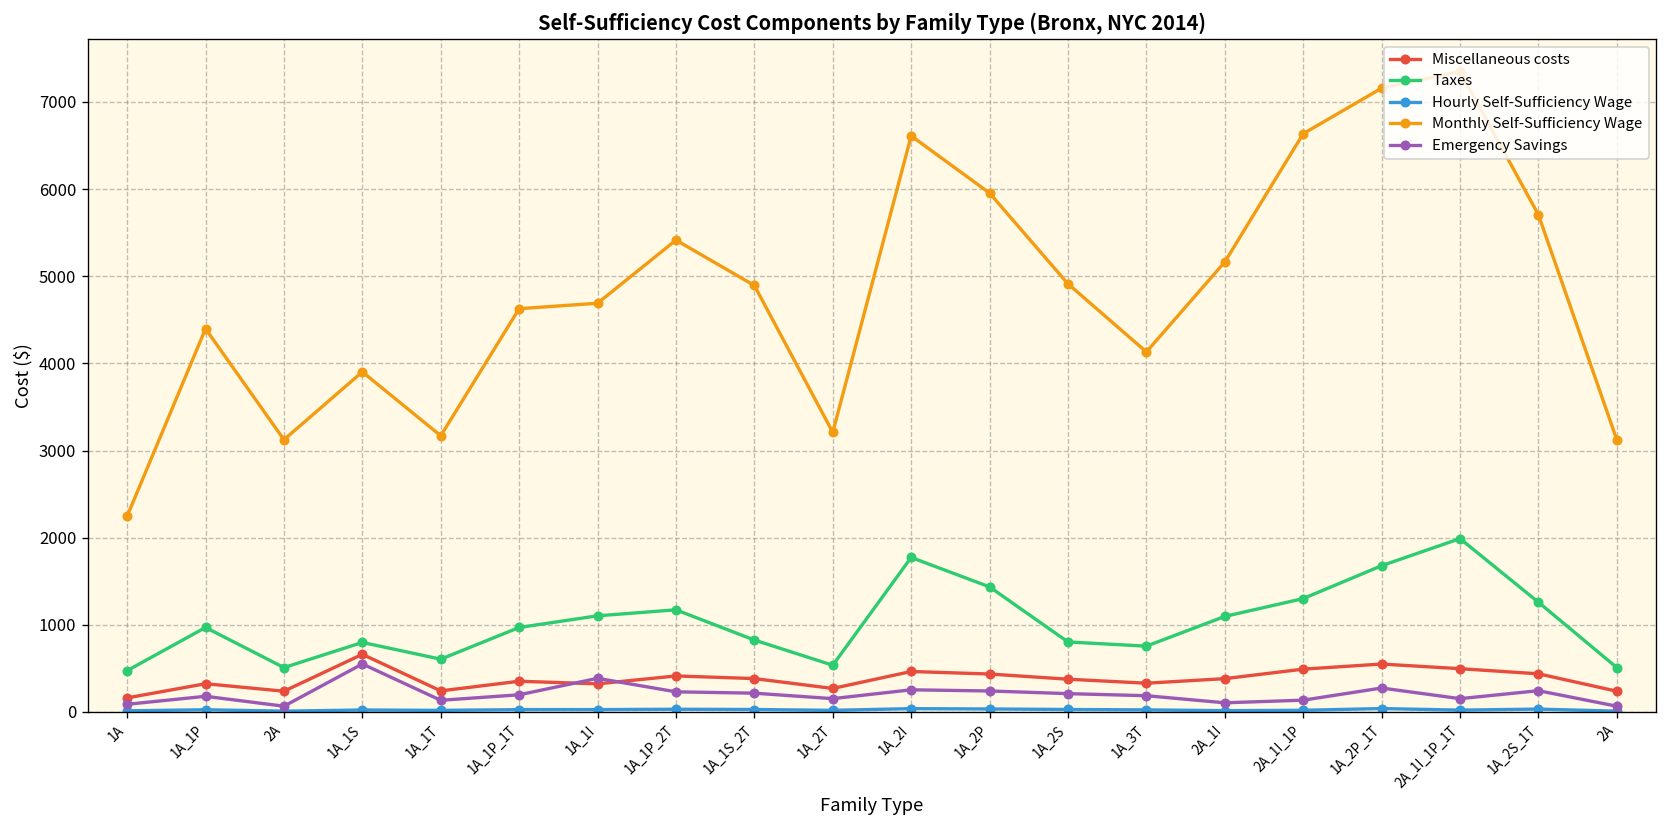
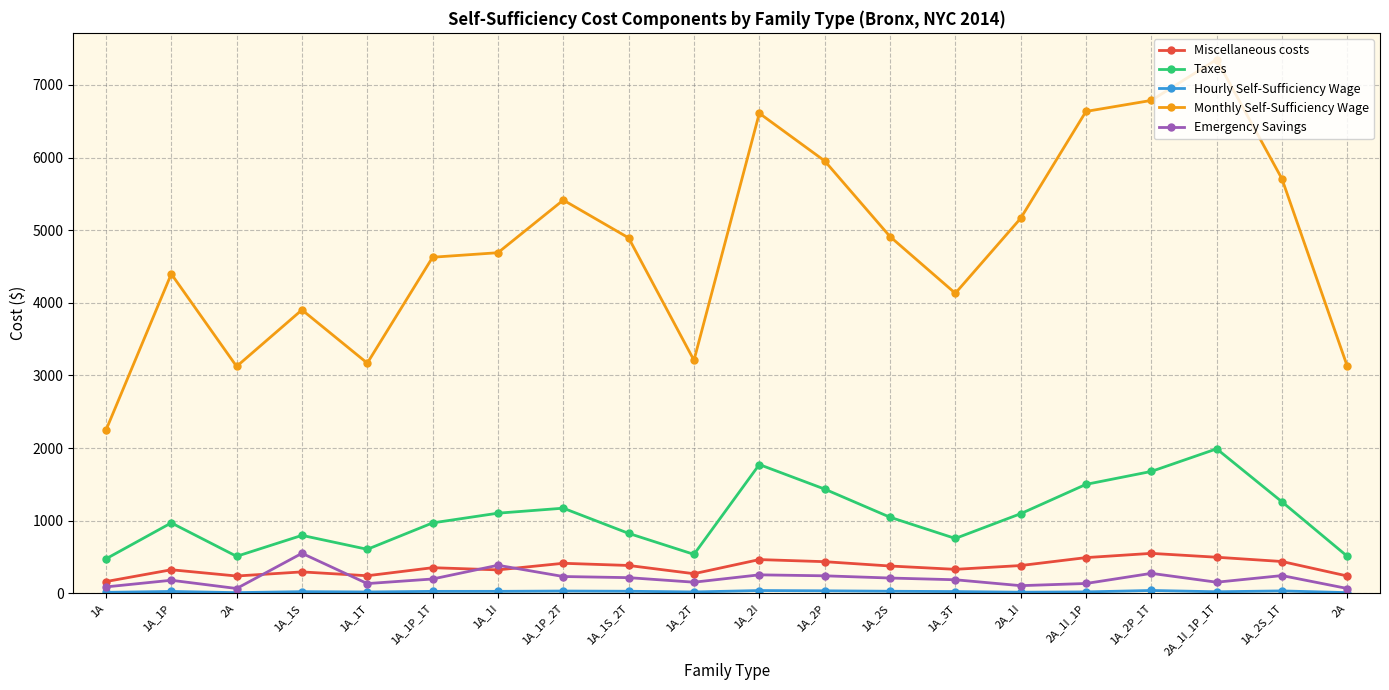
Miscellaneous costs, 1A_1S: 700 -> 300
Taxes, 1A_2S: 800 -> 1000
Taxes, 2A_1I_1P: 1300 -> 1500
Monthly Self-Sufficiency Wage, 1A_2P_1T: 7200 -> 6800
